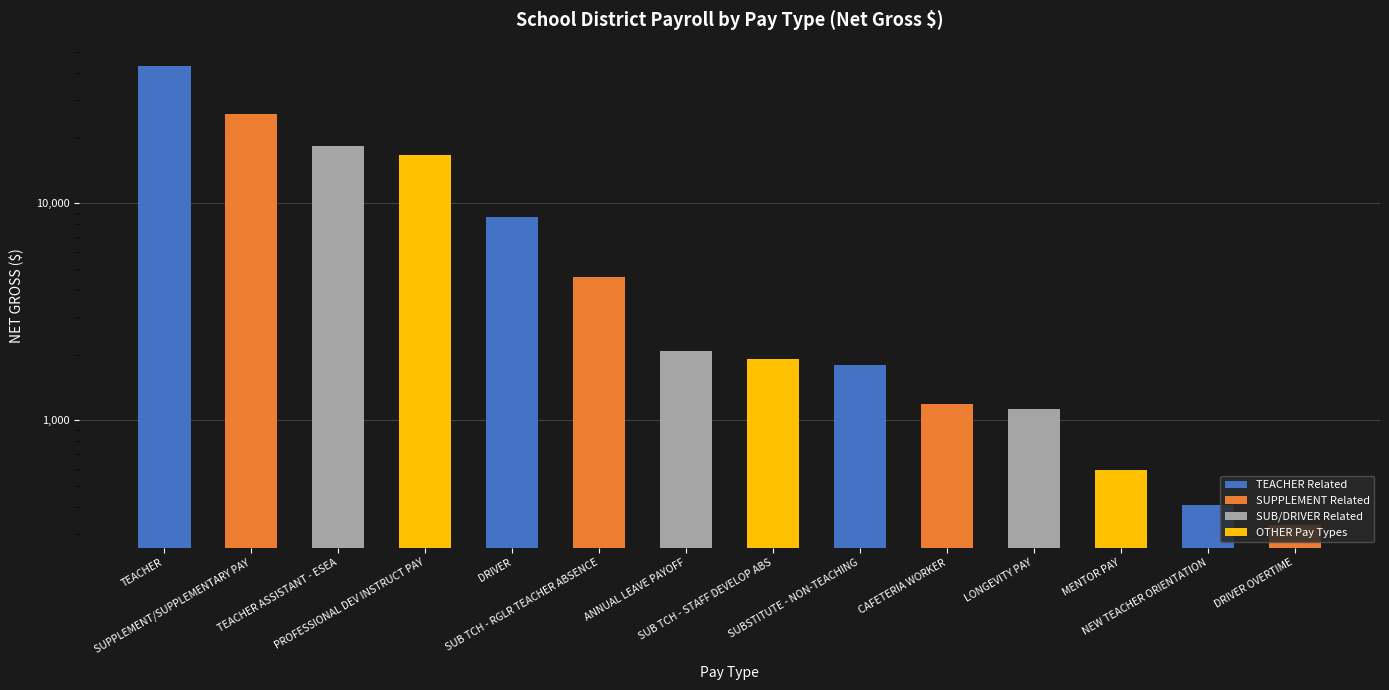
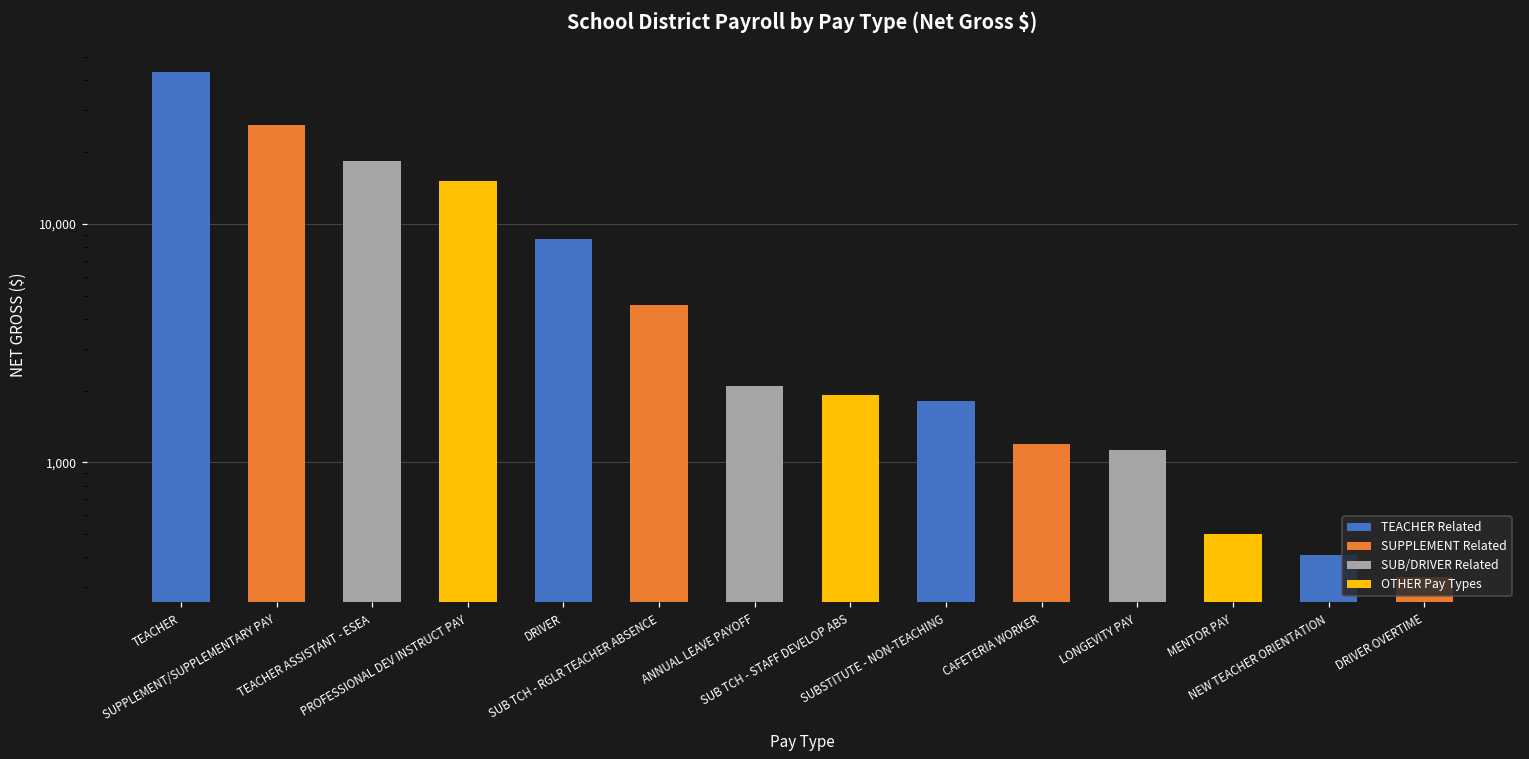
PROFESSIONAL DEV INSTRUCT PAY: 17,000 -> 15,000
MENTOR PAY: 590 -> 500
